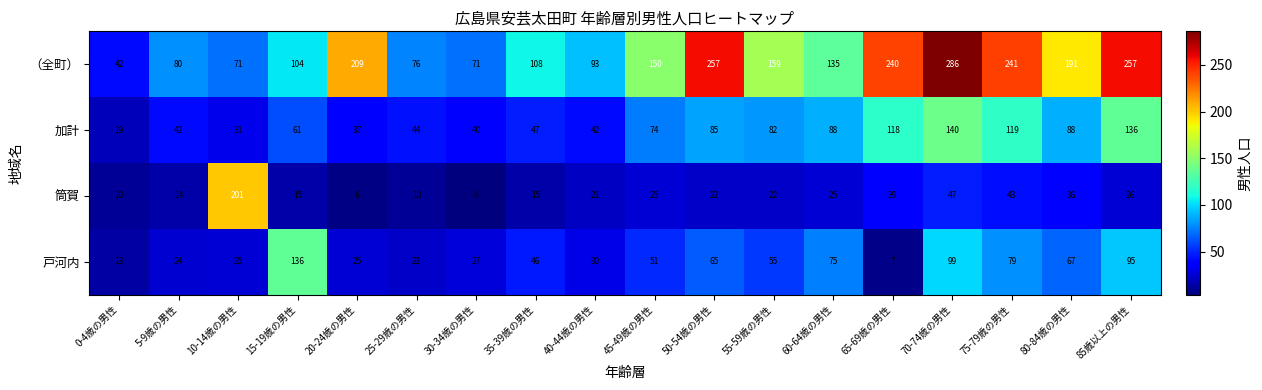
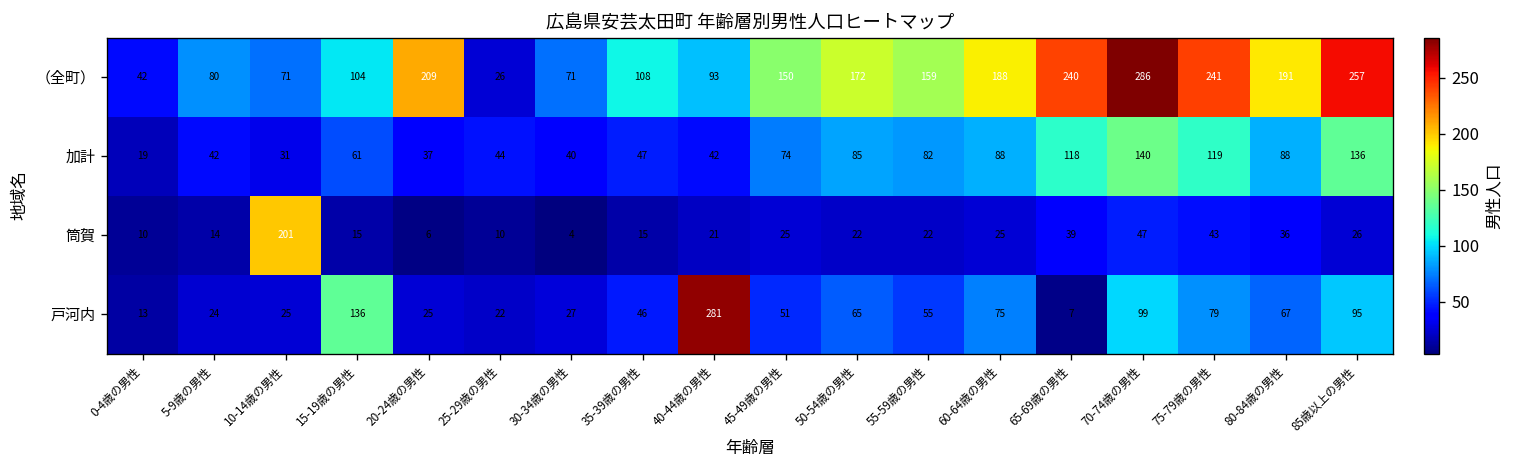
（全町）, 25-29歳の男性: 76 -> 26
（全町）, 50-54歳の男性: 257 -> 172
（全町）, 60-64歳の男性: 135 -> 188
戸河内, 40-44歳の男性: 30 -> 281
